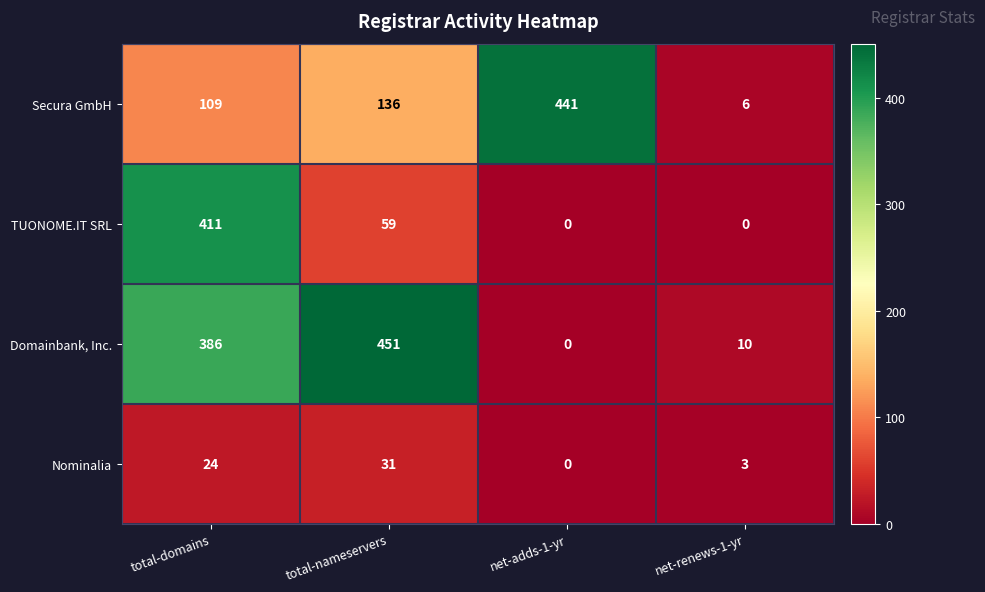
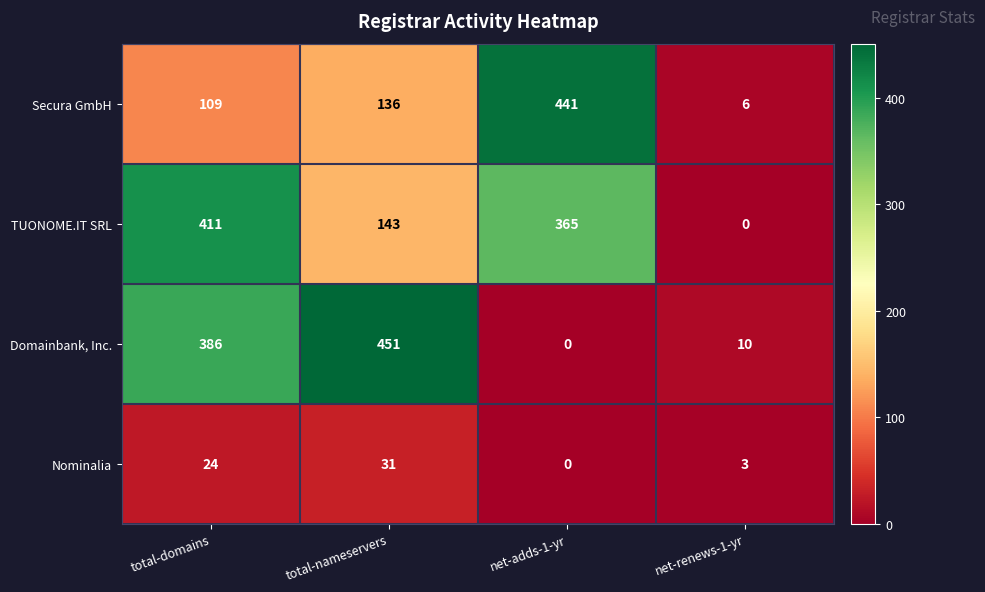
TUONOME.IT SRL, total-nameservers: 59 -> 143
TUONOME.IT SRL, net-adds-1-yr: 0 -> 365
